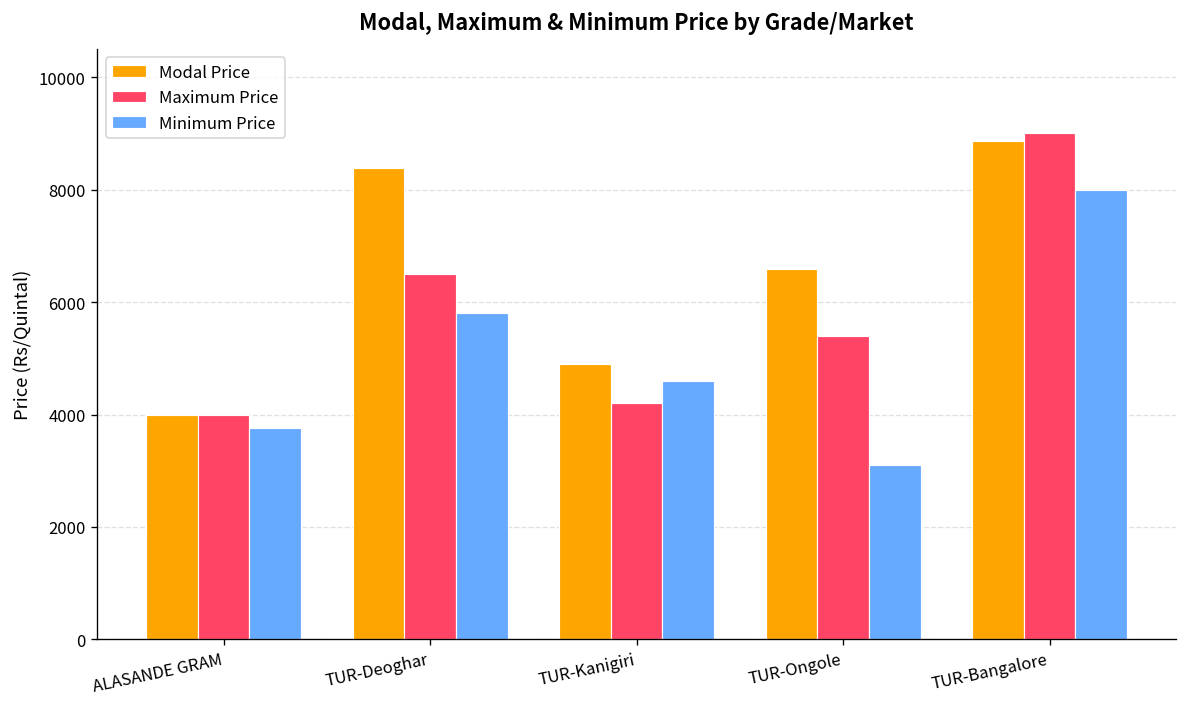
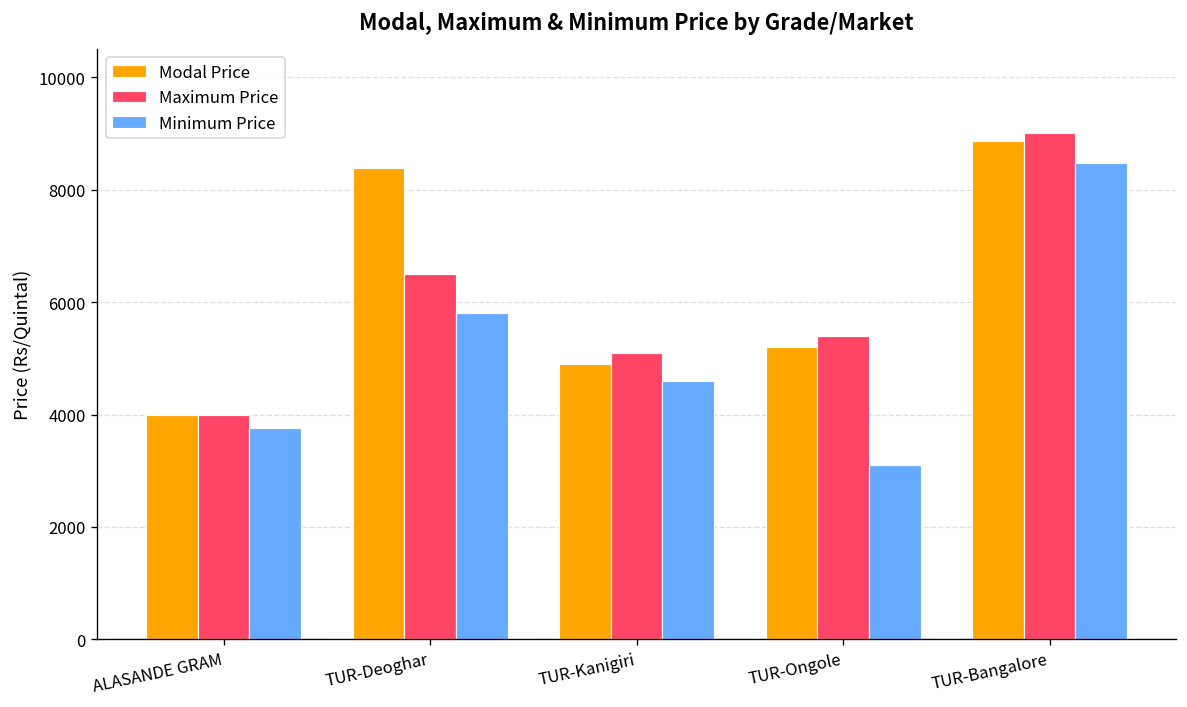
Maximum Price, TUR-Kanigiri: 4200 -> 5100
Modal Price, TUR-Ongole: 6600 -> 5200
Minimum Price, TUR-Bangalore: 8000 -> 8500
